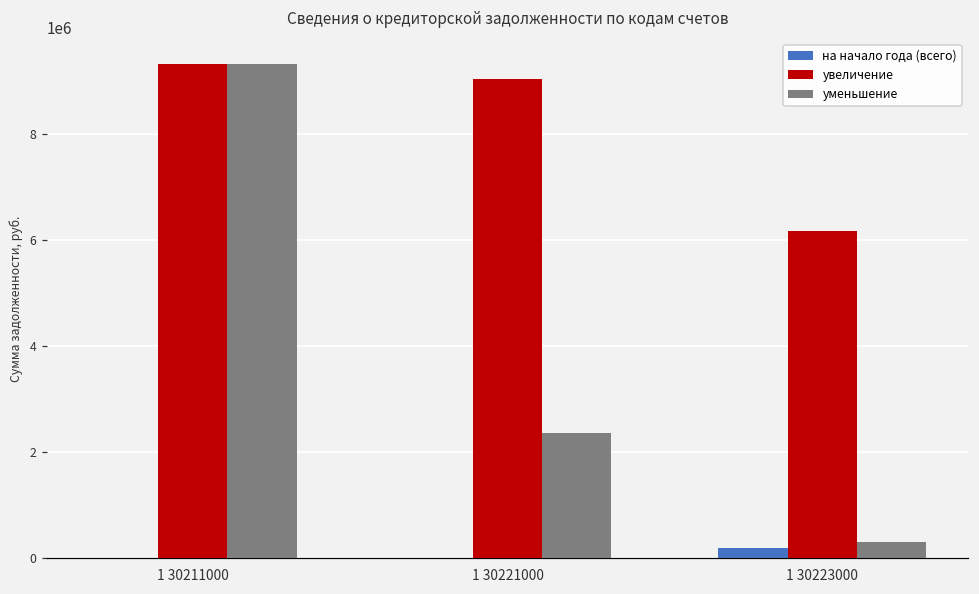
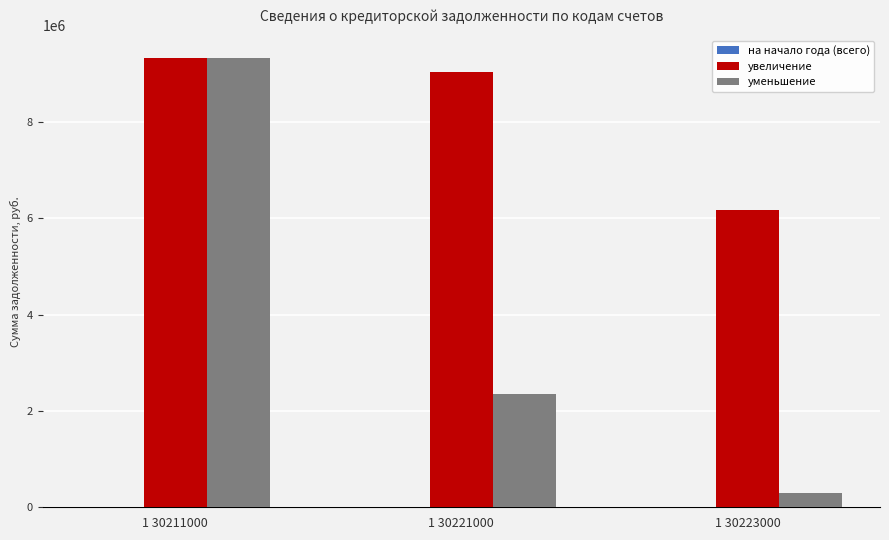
на начало года (всего), 1 30223000: 200000 -> 0
